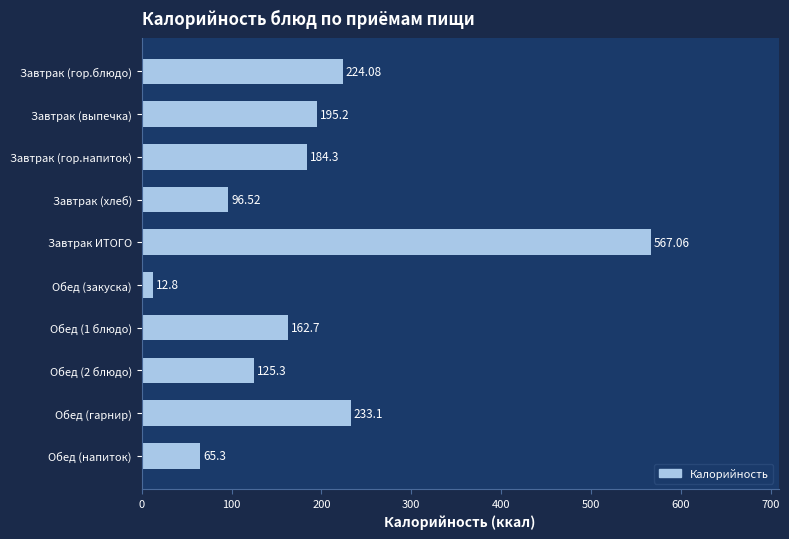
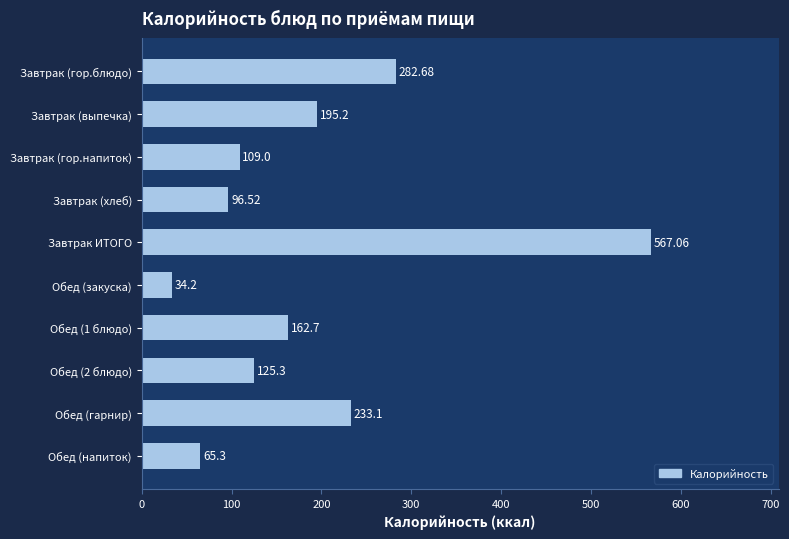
Завтрак (гор.блюдо): 224.08 -> 282.68
Завтрак (гор.напиток): 184.3 -> 109.0
Обед (закуска): 12.8 -> 34.2
